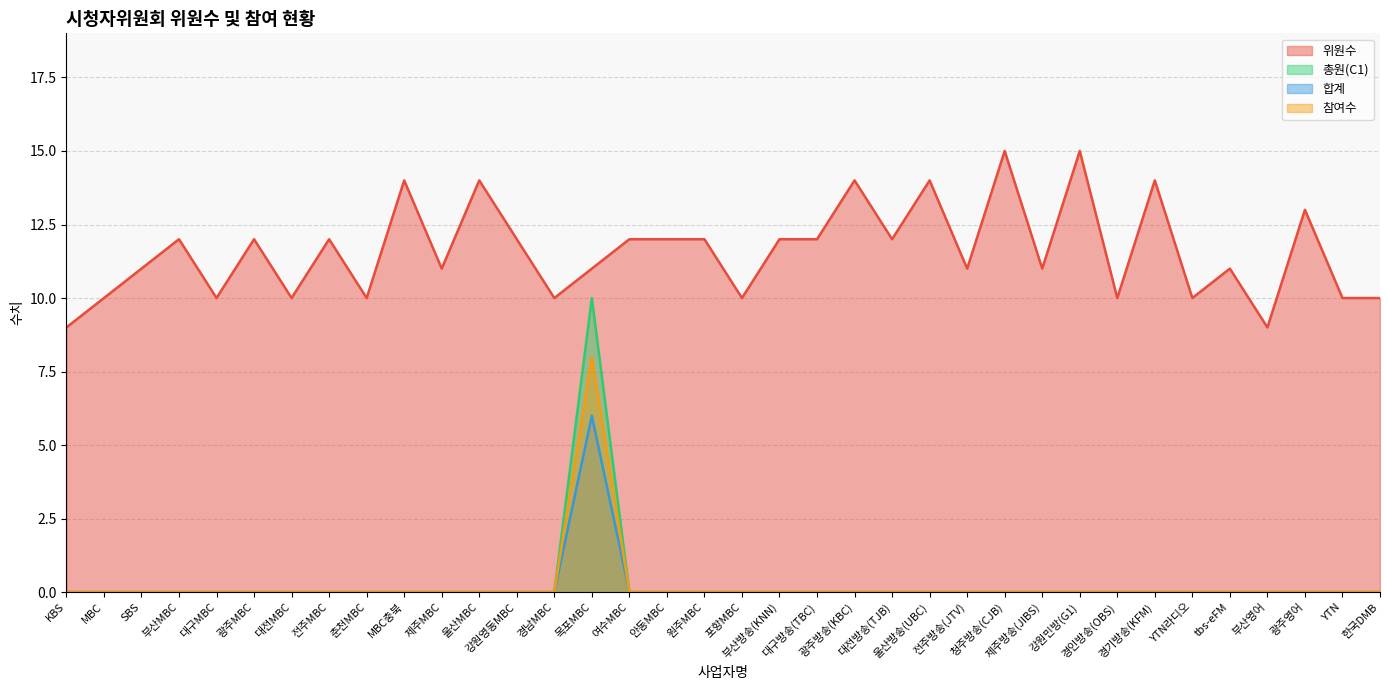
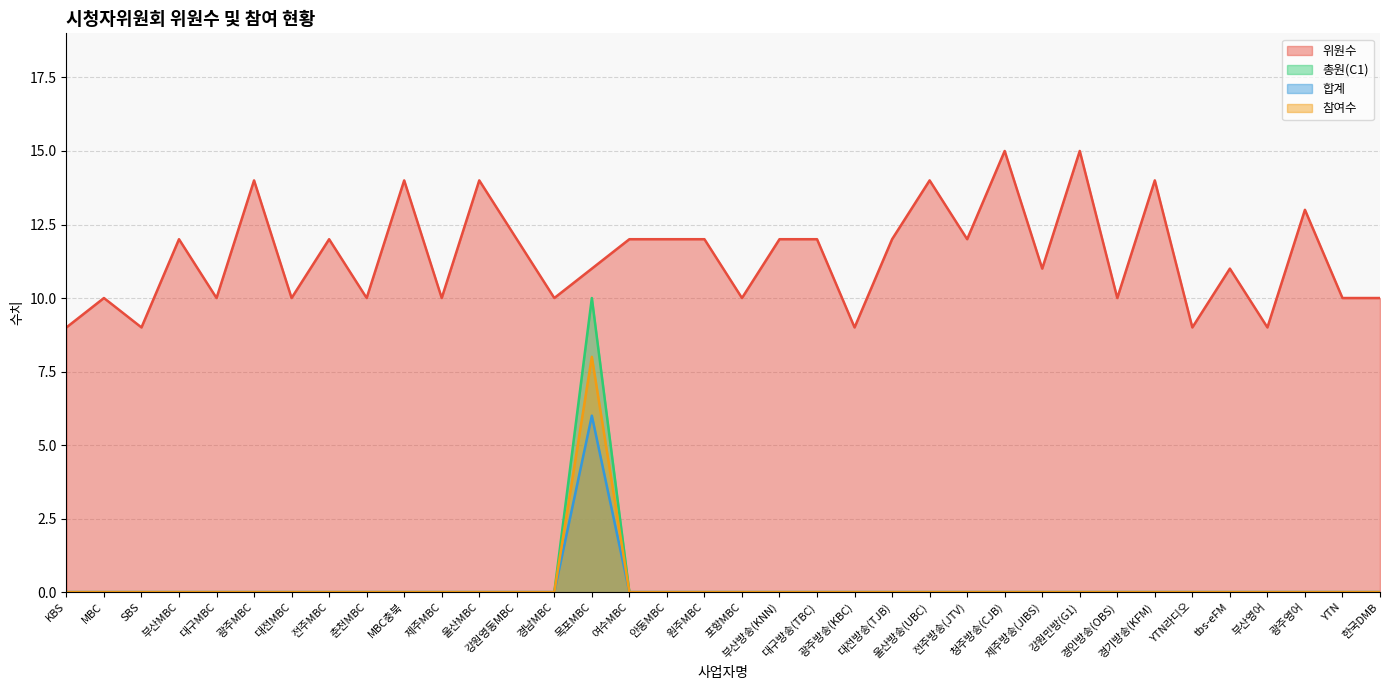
위원수, SBS: 11 -> 9
위원수, 광주MBC: 12 -> 14
위원수, 제주MBC: 11 -> 10
위원수, 광주방송(KBC): 14 -> 9
위원수, 전주방송(JTV): 11 -> 12
위원수, YTN라디오: 10 -> 9
